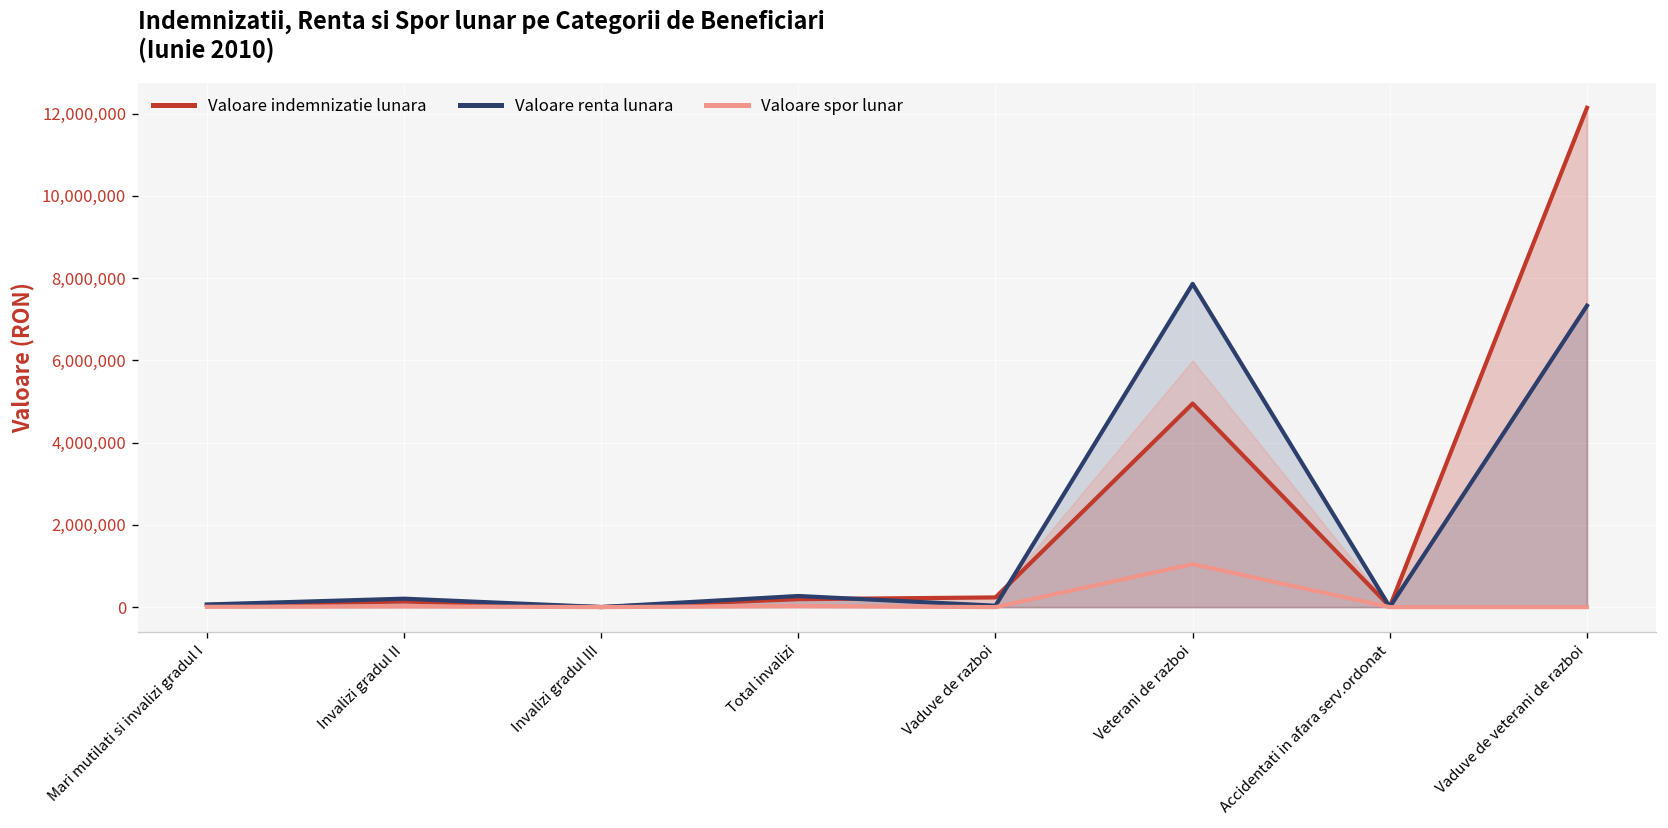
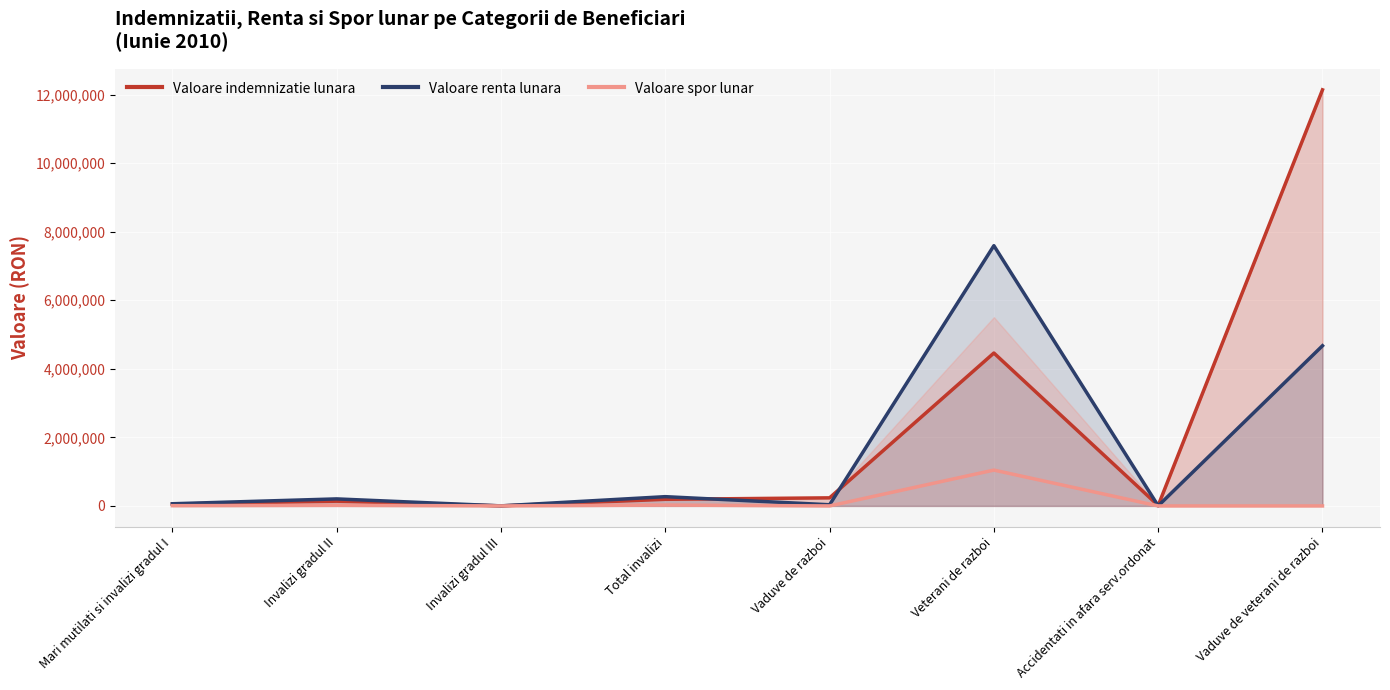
Valoare indemnizatie lunara, Veterani de razboi: 4,900,000 -> 4,500,000
Valoare renta lunara, Veterani de razboi: 7,900,000 -> 7,600,000
Valoare renta lunara, Vaduve de veterani de razboi: 7,300,000 -> 4,700,000
